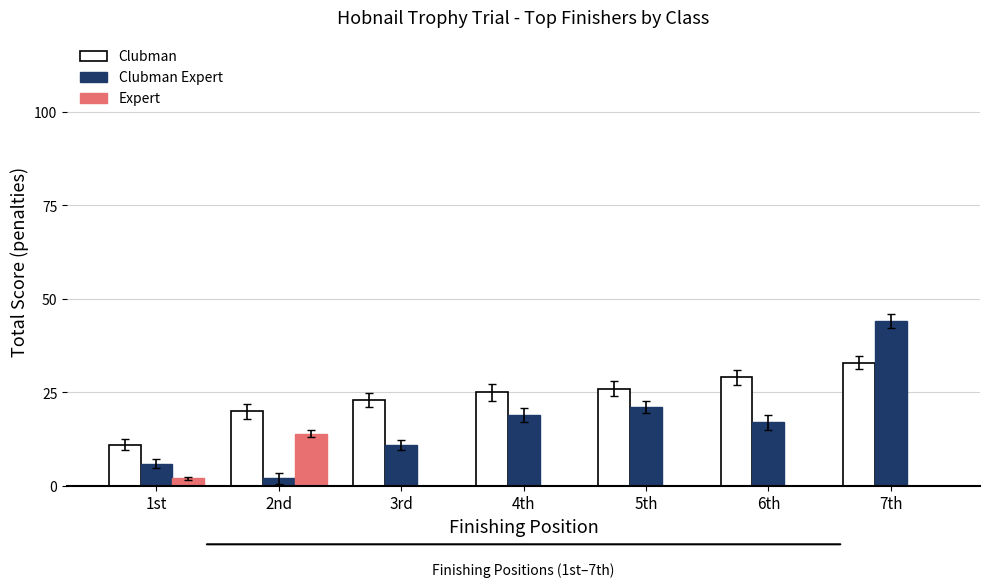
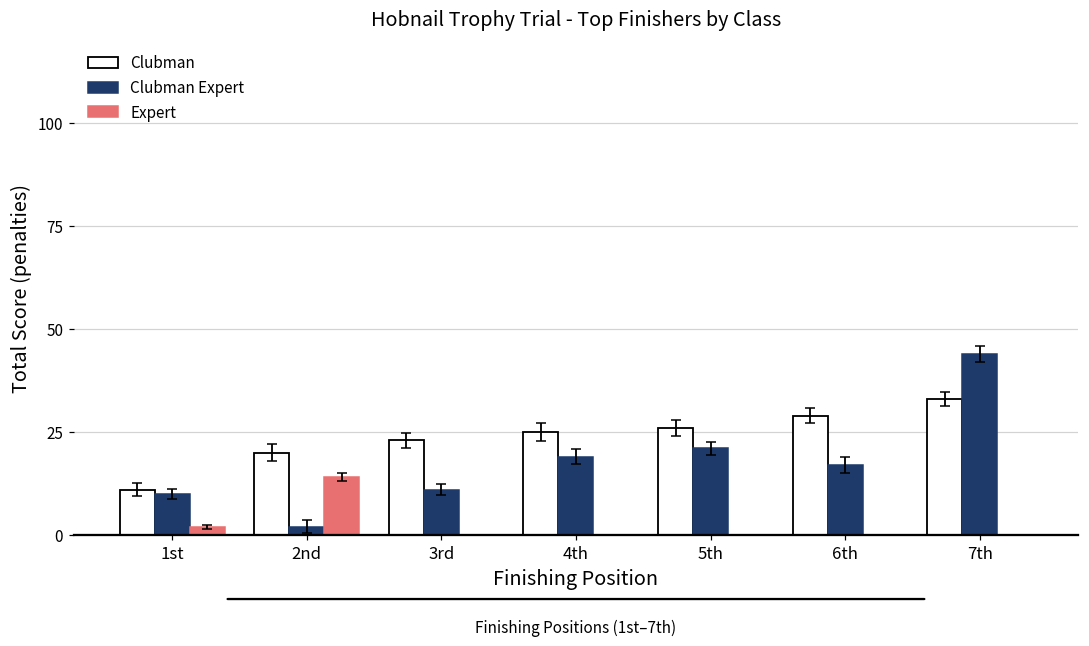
Clubman Expert, 1st: 6 -> 10
